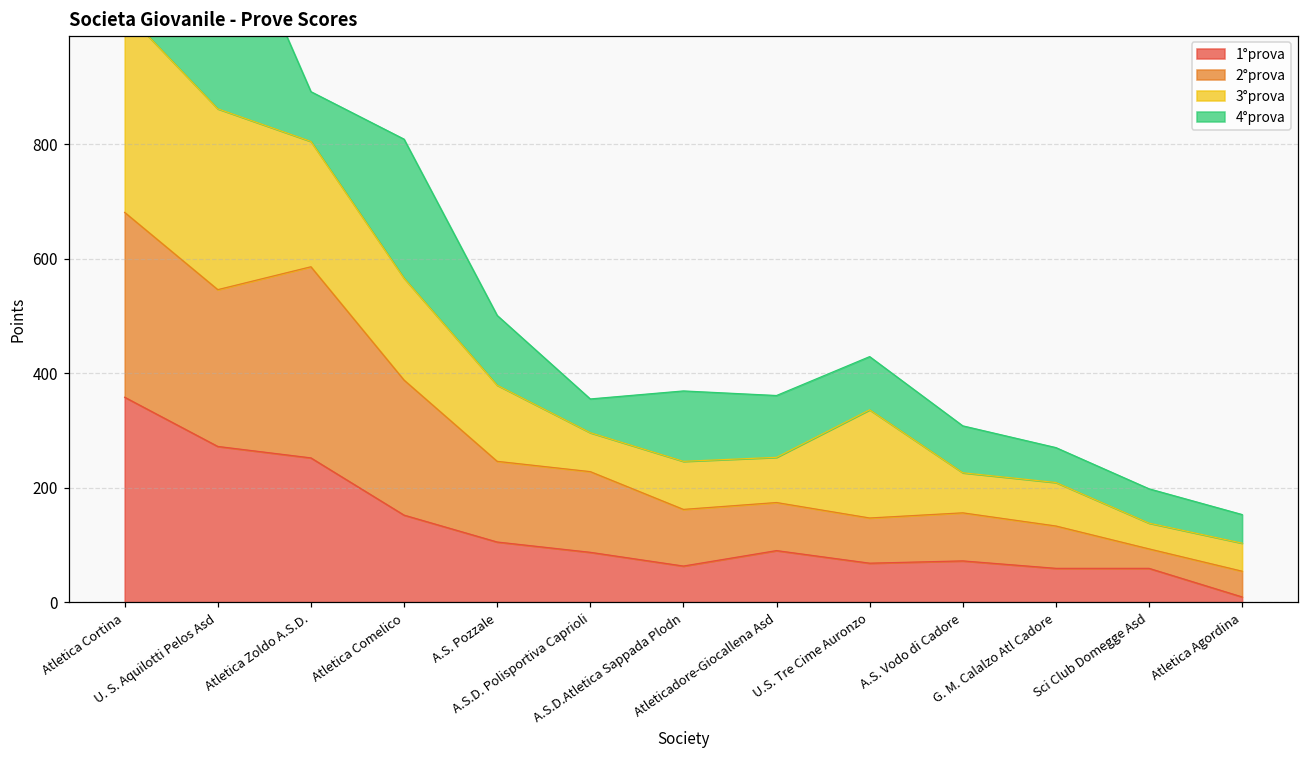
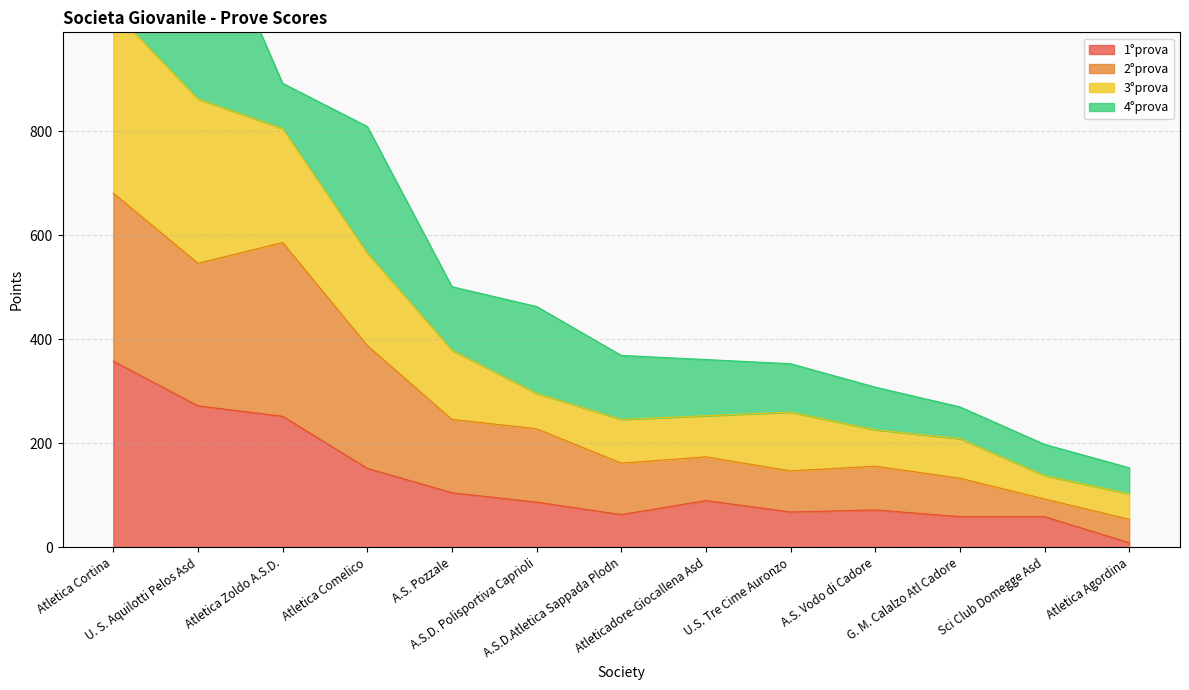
4°prova, A.S.D. Polisportiva Caprioli: 60 -> 170
3°prova, U.S. Tre Cime Auronzo: 190 -> 110
